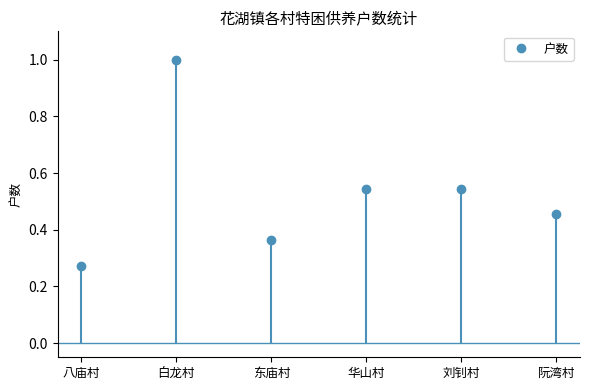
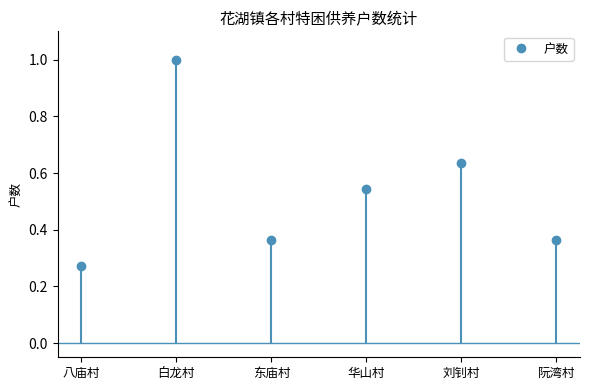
刘钊村: 0.55 -> 0.64
阮湾村: 0.45 -> 0.36
